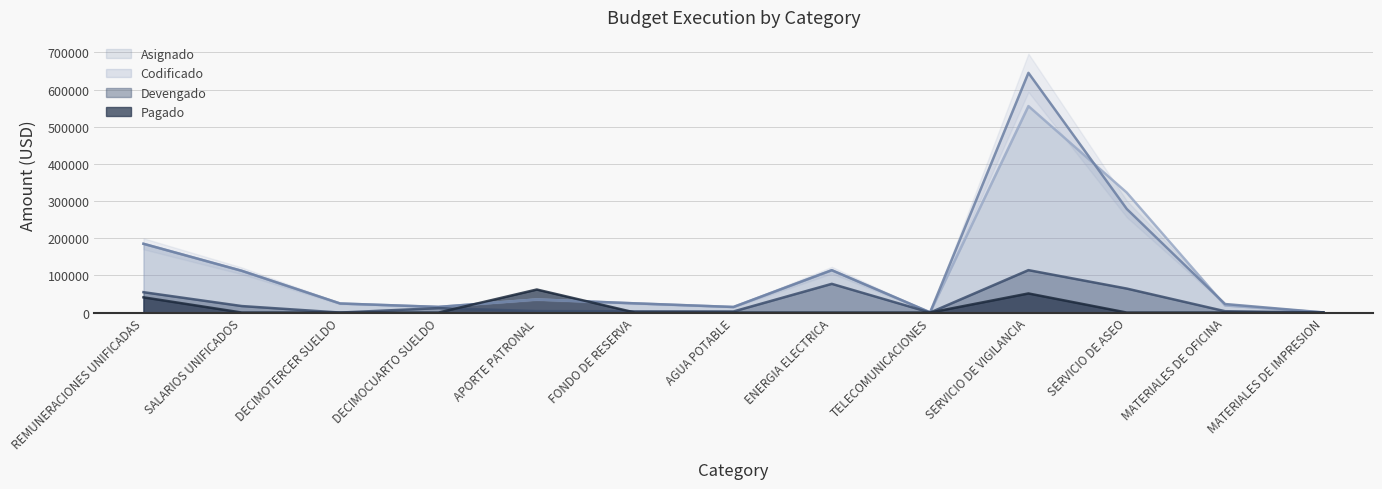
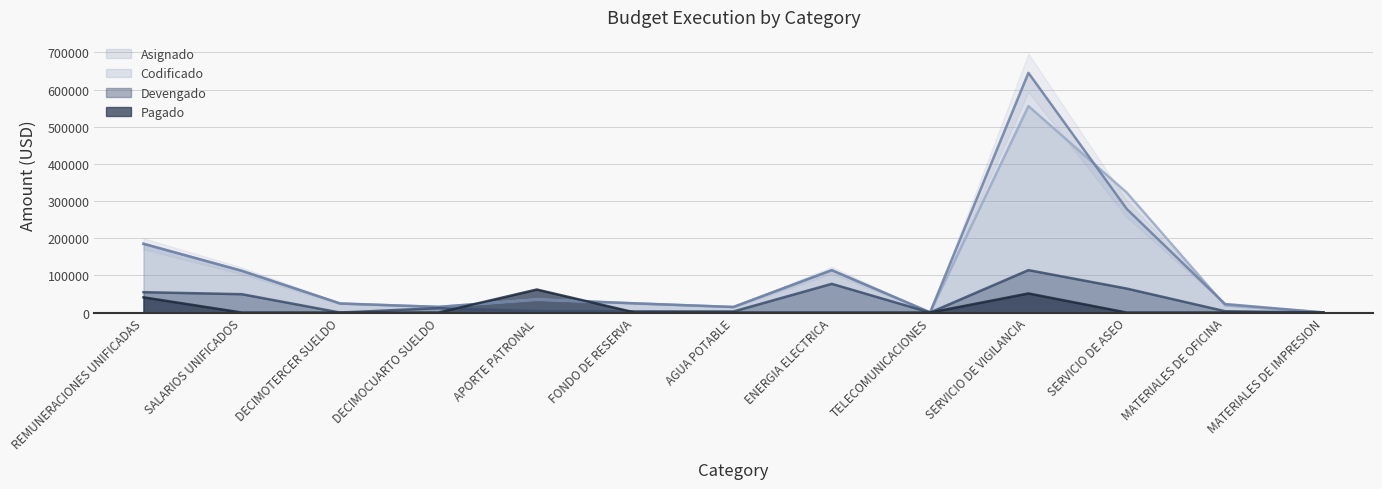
Devengado, SALARIOS UNIFICADOS: 20000 -> 50000
